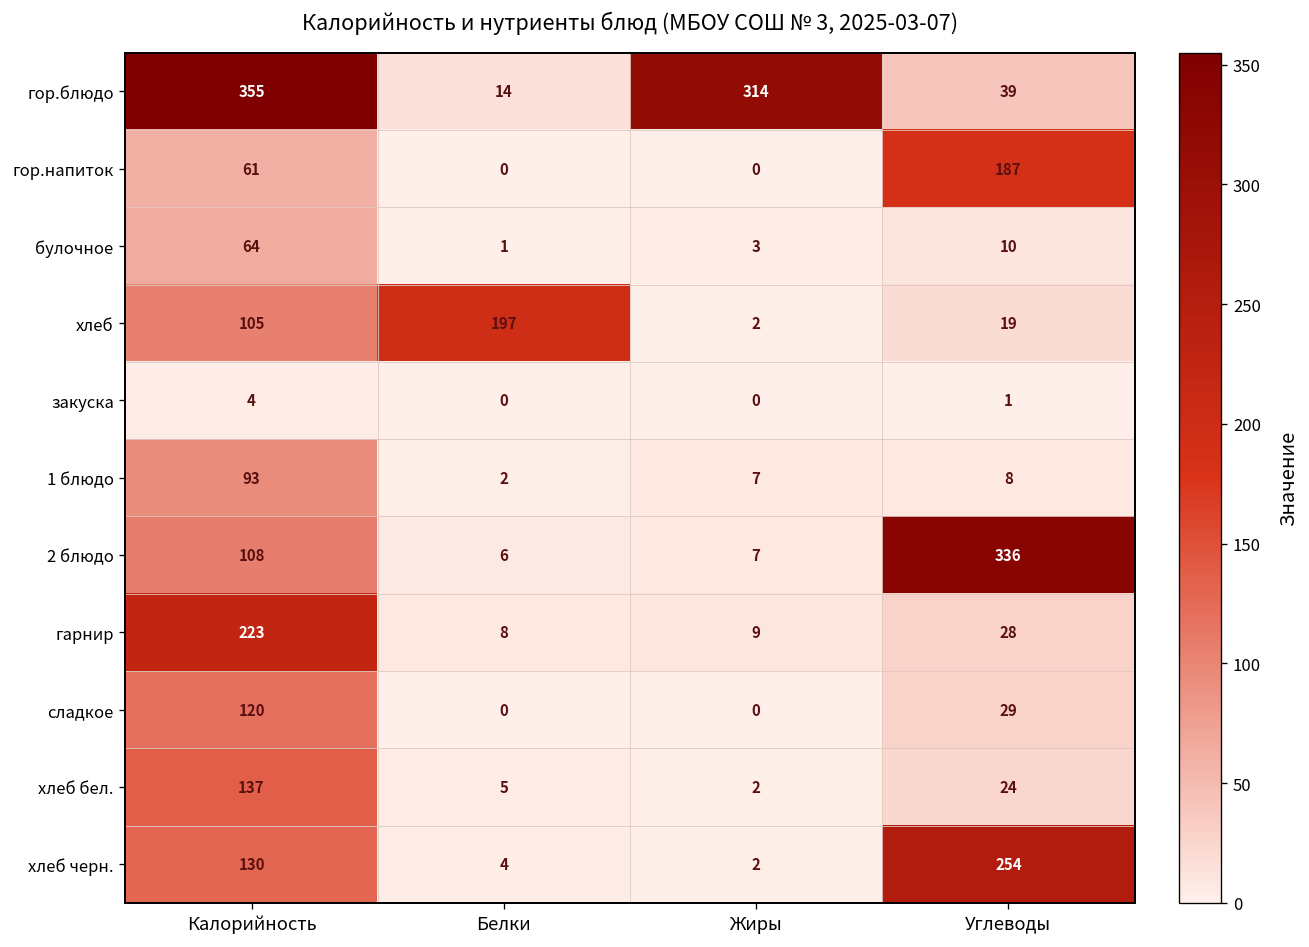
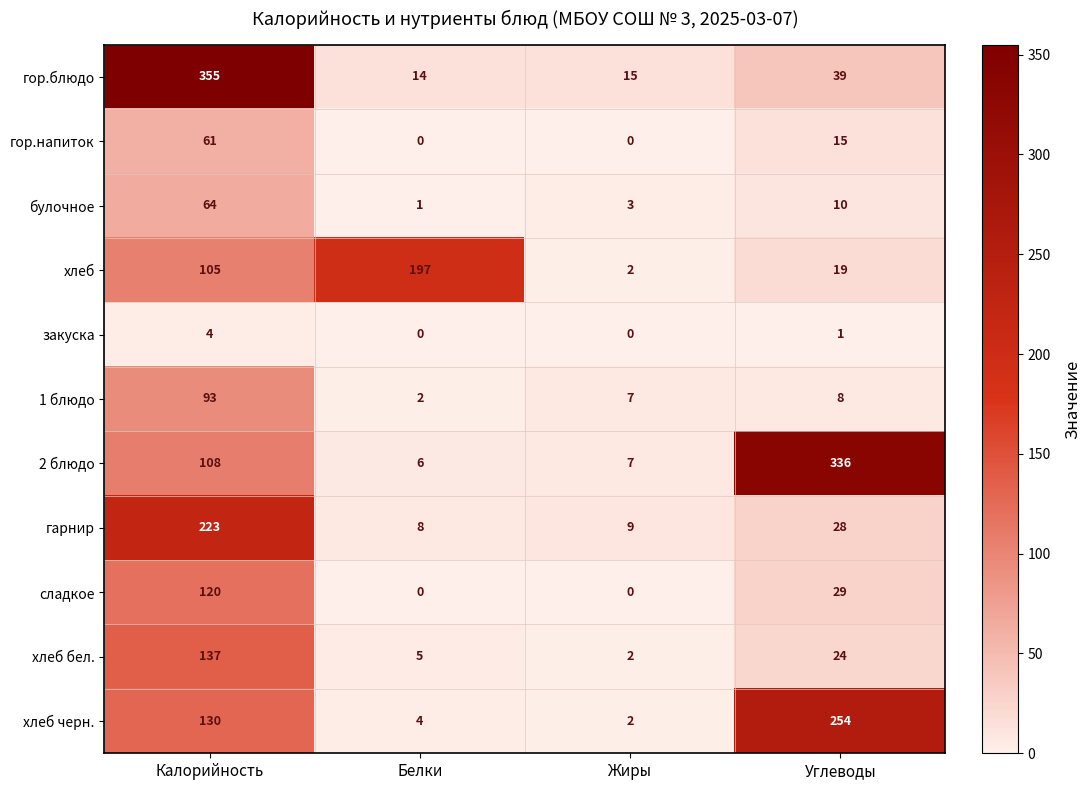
гор.блюдо, Жиры: 314 -> 15
гор.напиток, Углеводы: 187 -> 15
